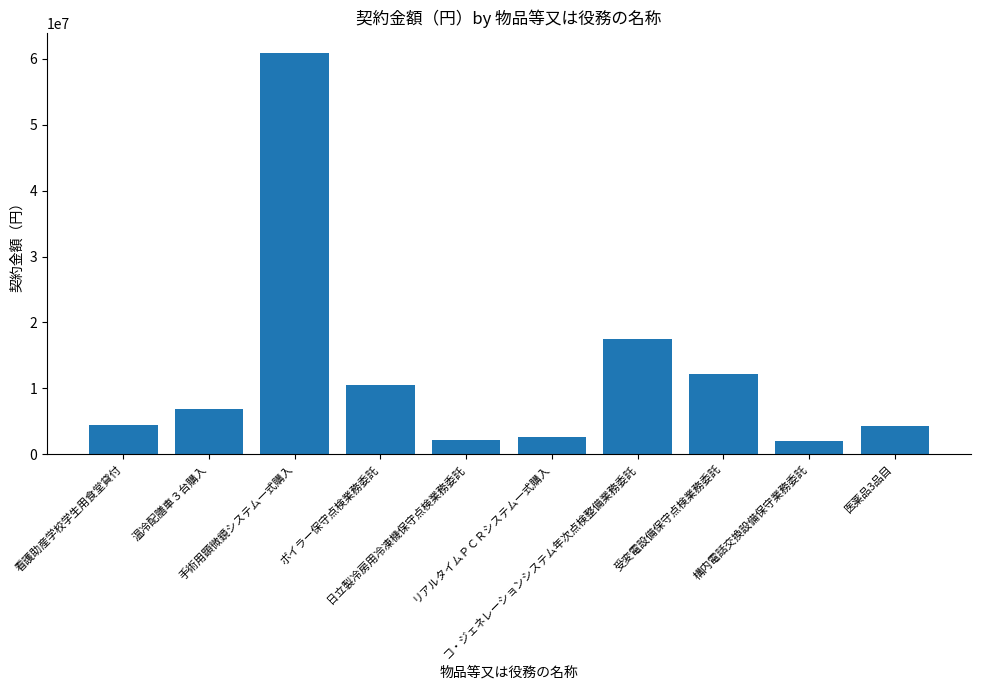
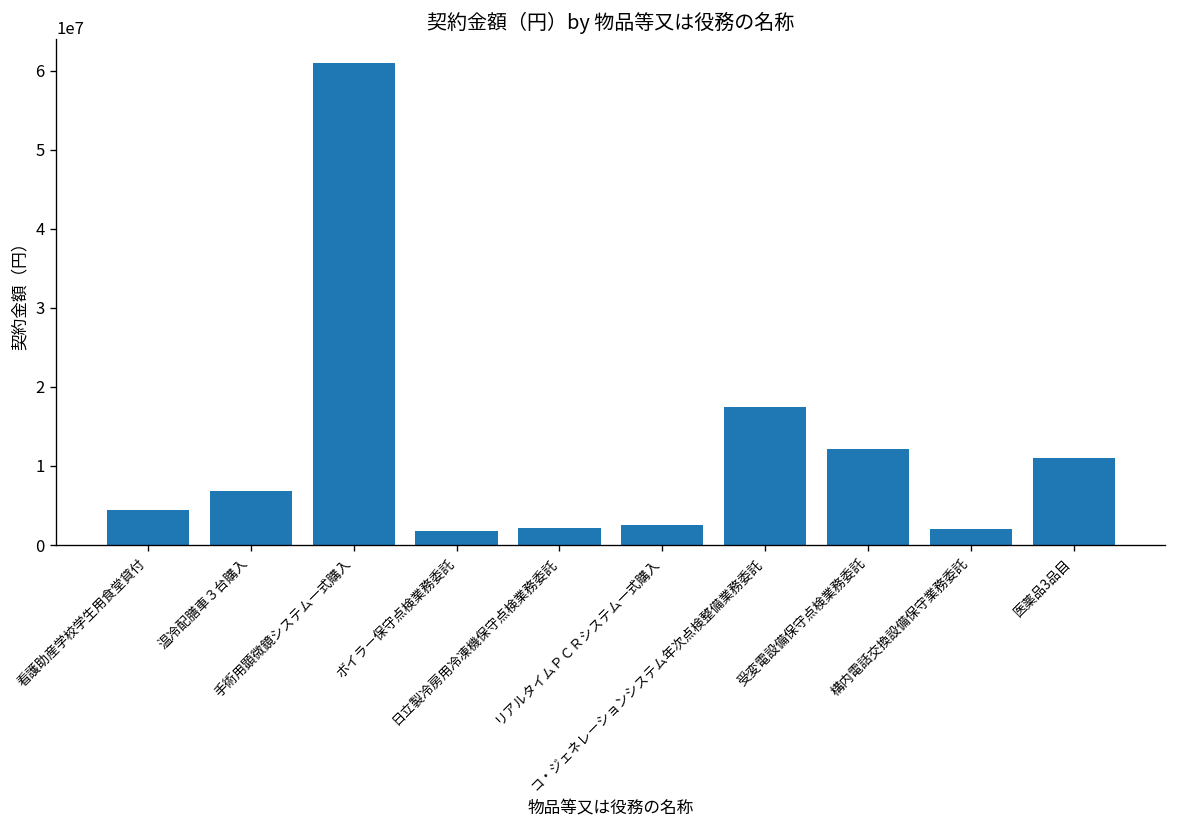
ボイラー保守点検業務委託: 11000000 -> 2000000
医薬品3品目: 4000000 -> 11000000
